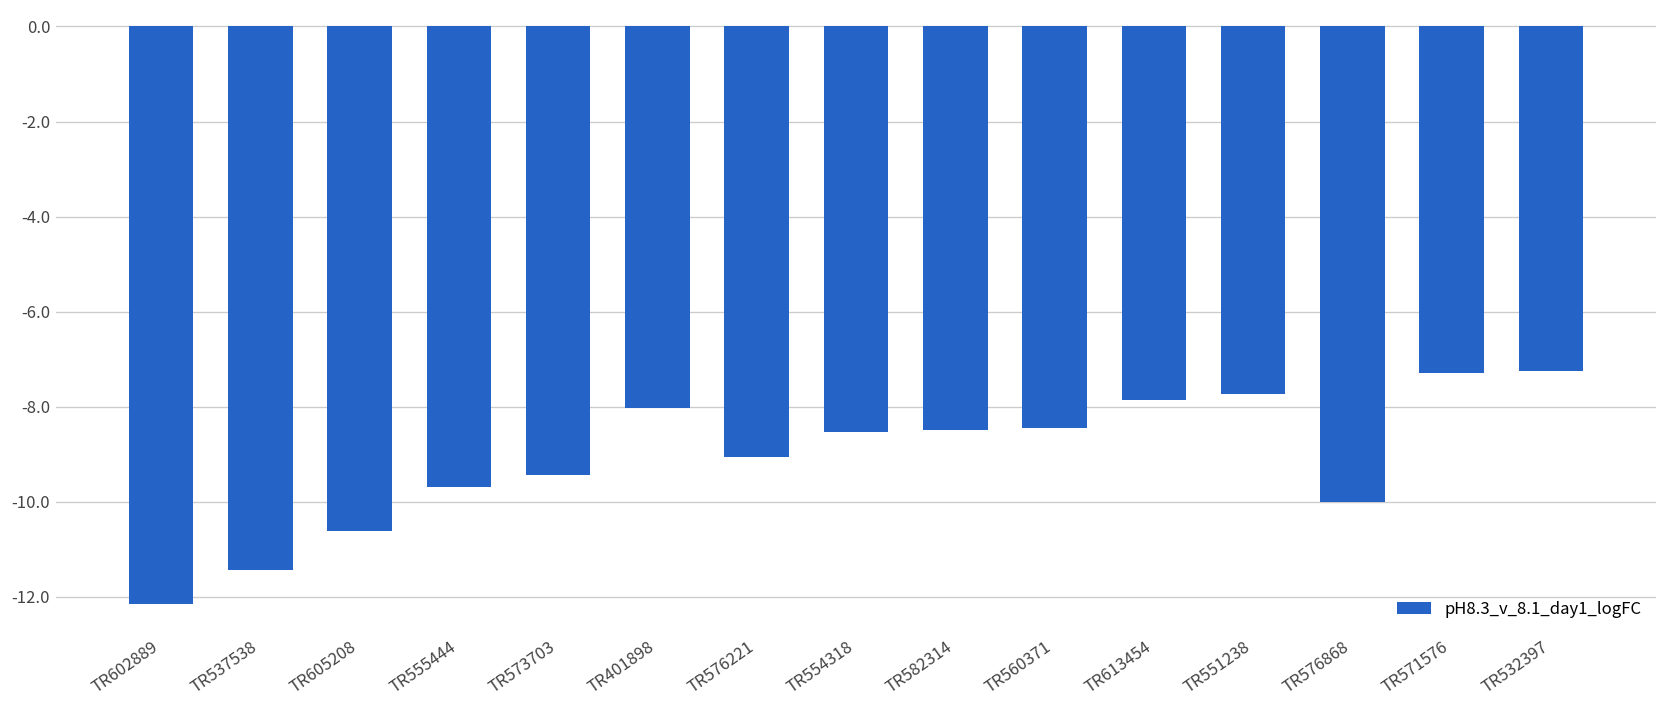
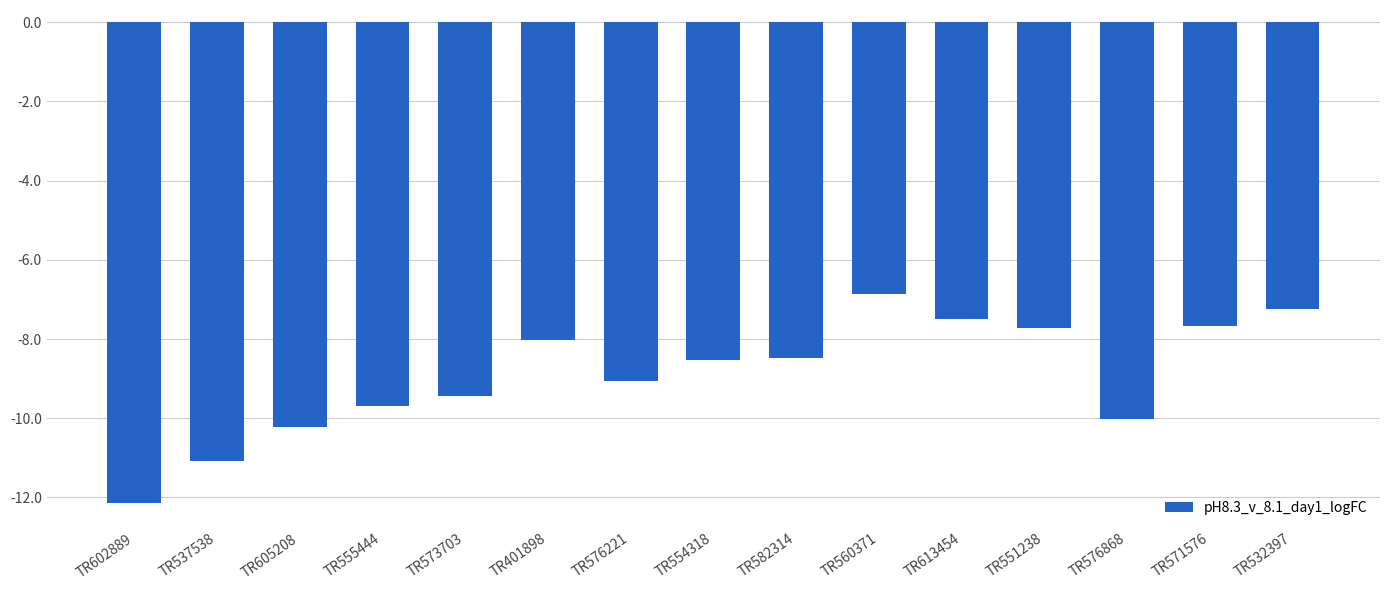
TR537538: -11.4 -> -11.1
TR605208: -10.6 -> -10.2
TR560371: -8.4 -> -6.9
TR613454: -7.9 -> -7.5
TR571576: -7.3 -> -7.7
